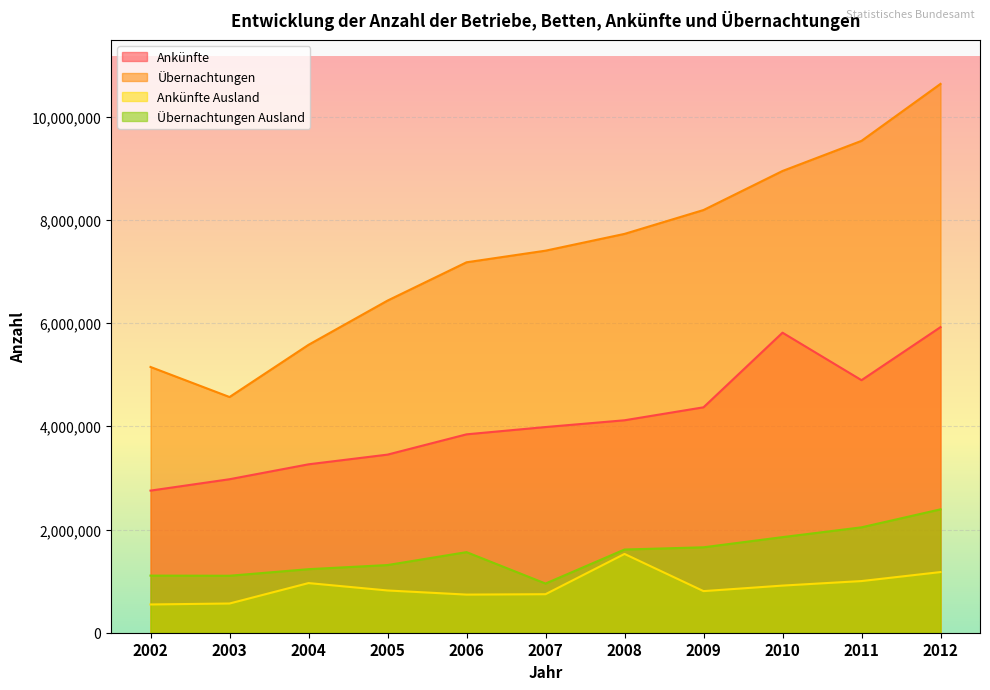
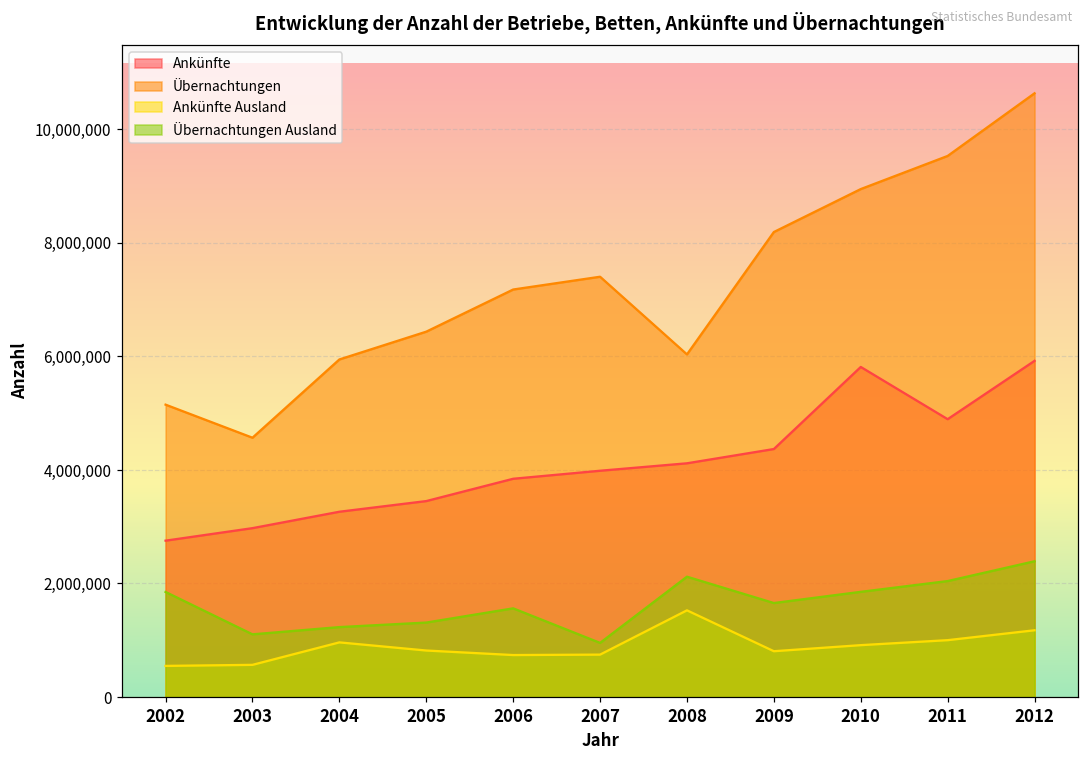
Übernachtungen Ausland, 2002: 1,100,000 -> 1,900,000
Übernachtungen, 2004: 5,600,000 -> 5,900,000
Übernachtungen, 2008: 7,700,000 -> 6,000,000
Übernachtungen Ausland, 2008: 1,600,000 -> 2,100,000
